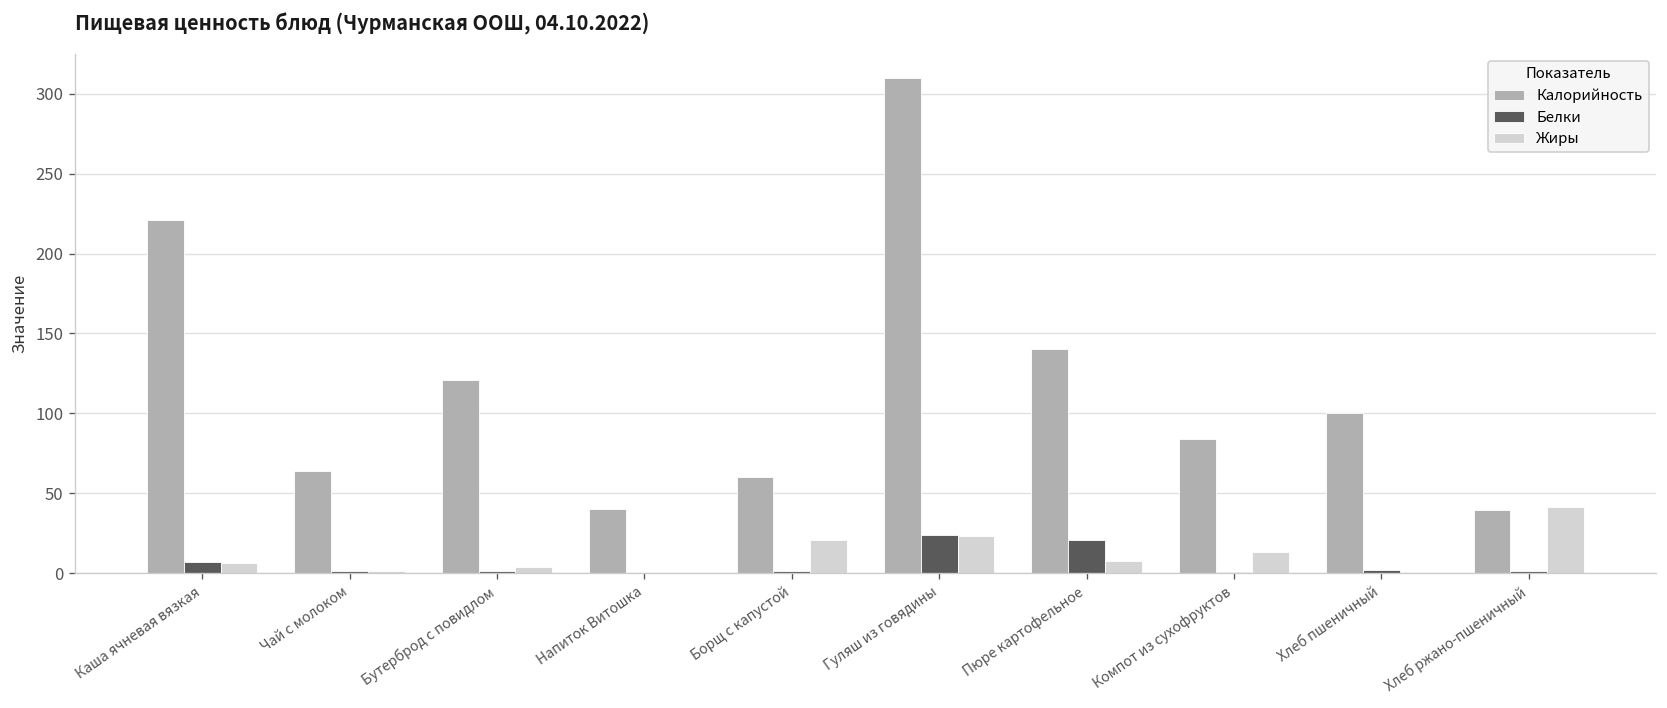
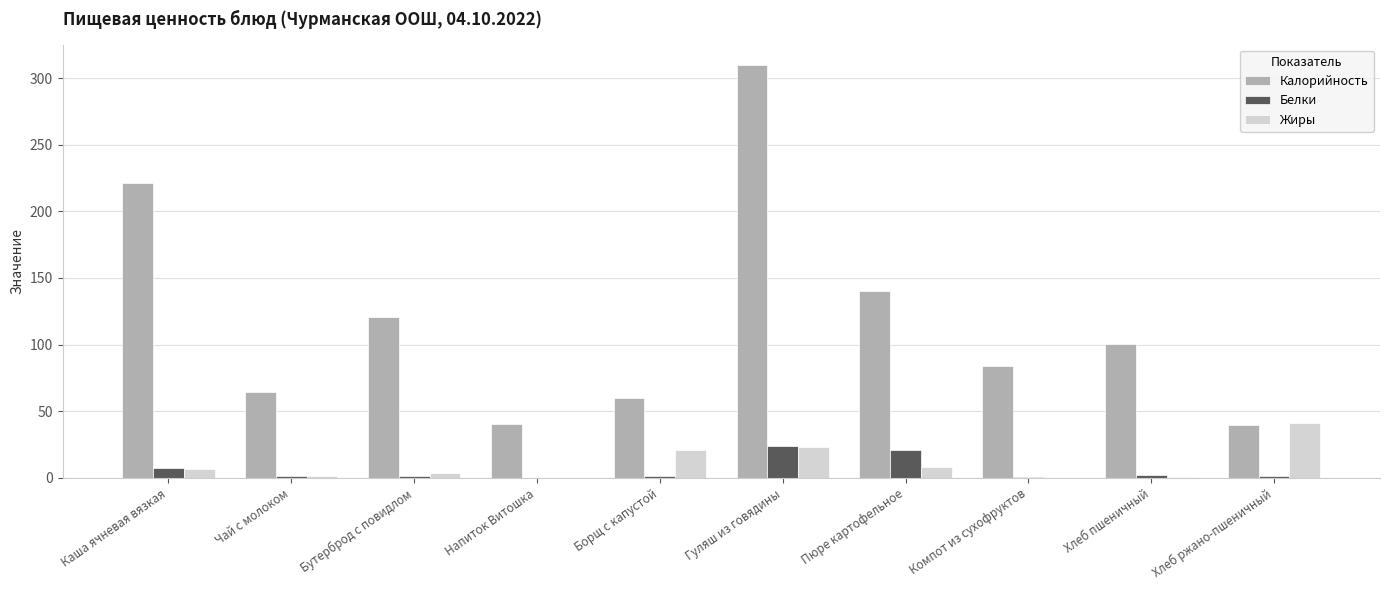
Жиры, Компот из сухофруктов: 13 -> 0
